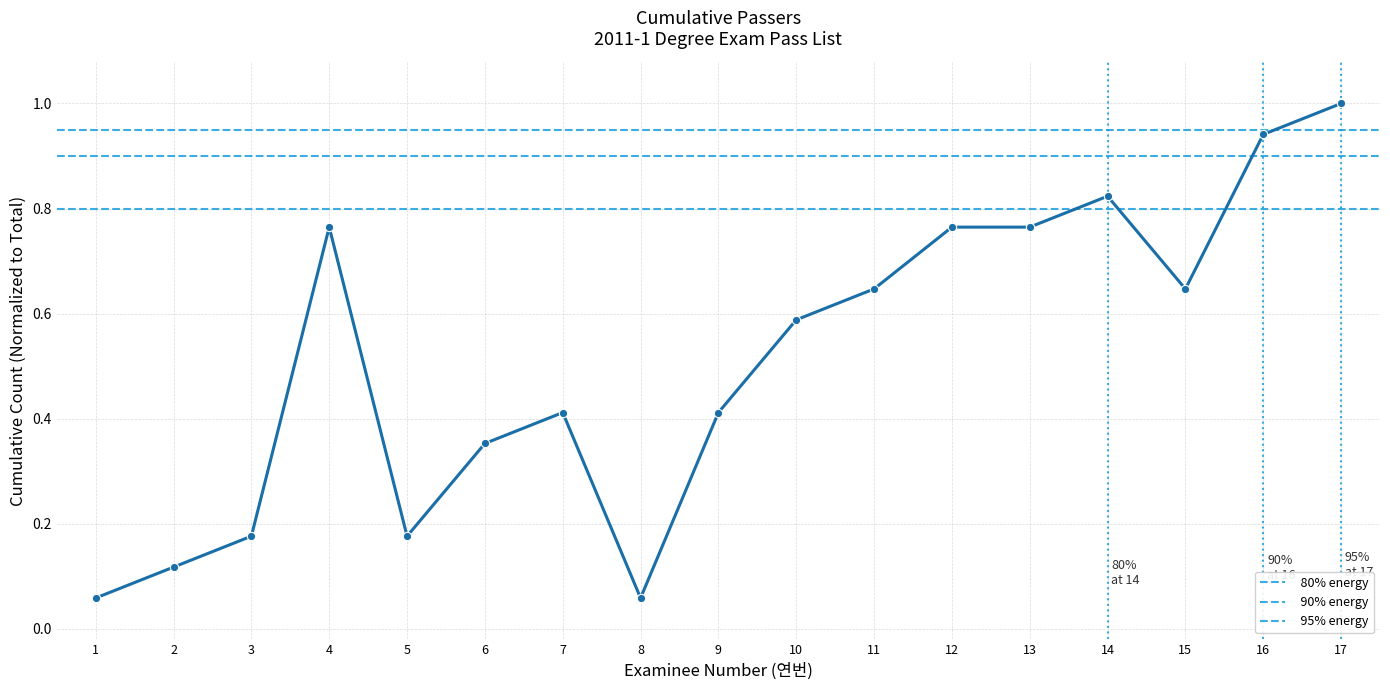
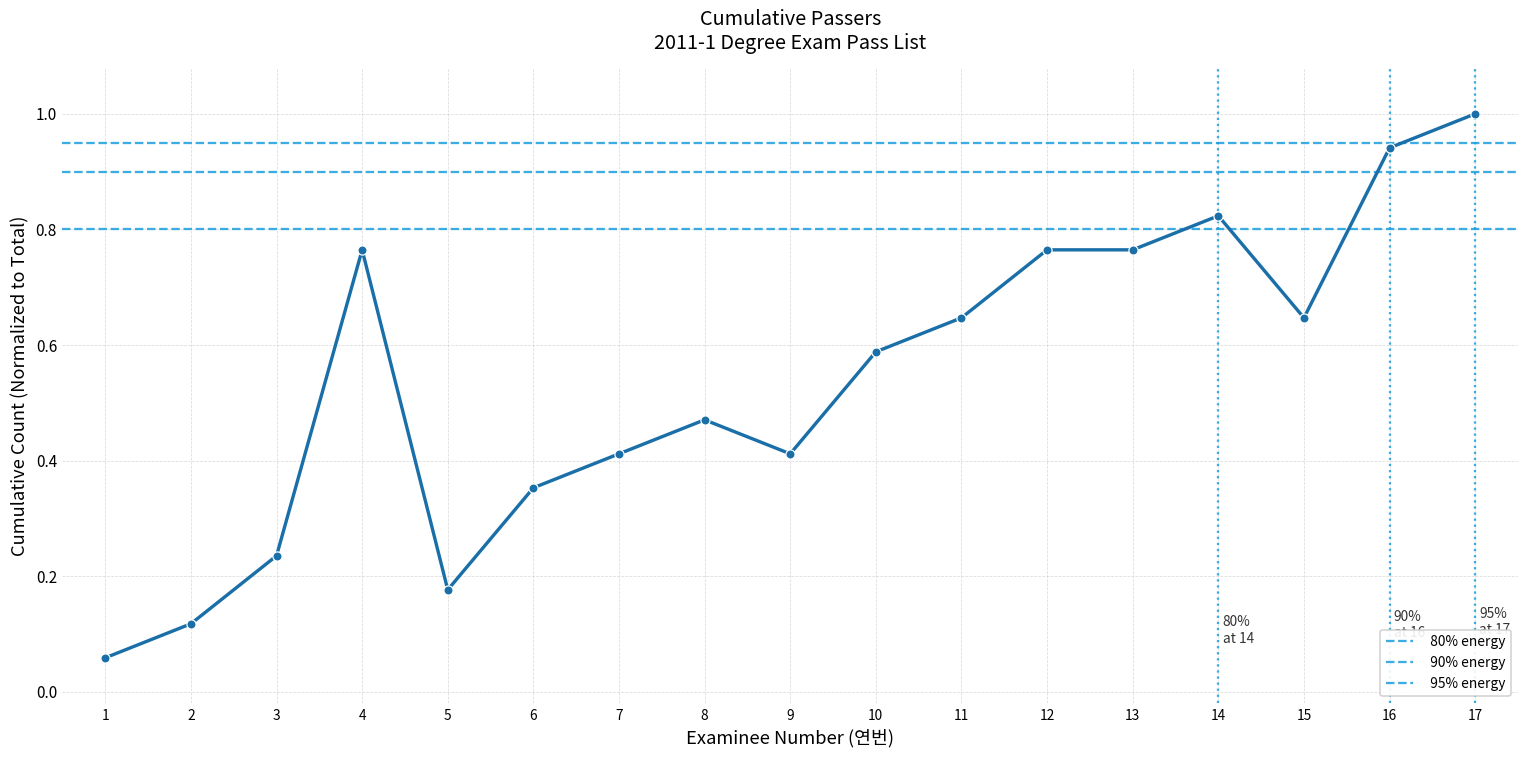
3: 0.18 -> 0.24
8: 0.06 -> 0.47
